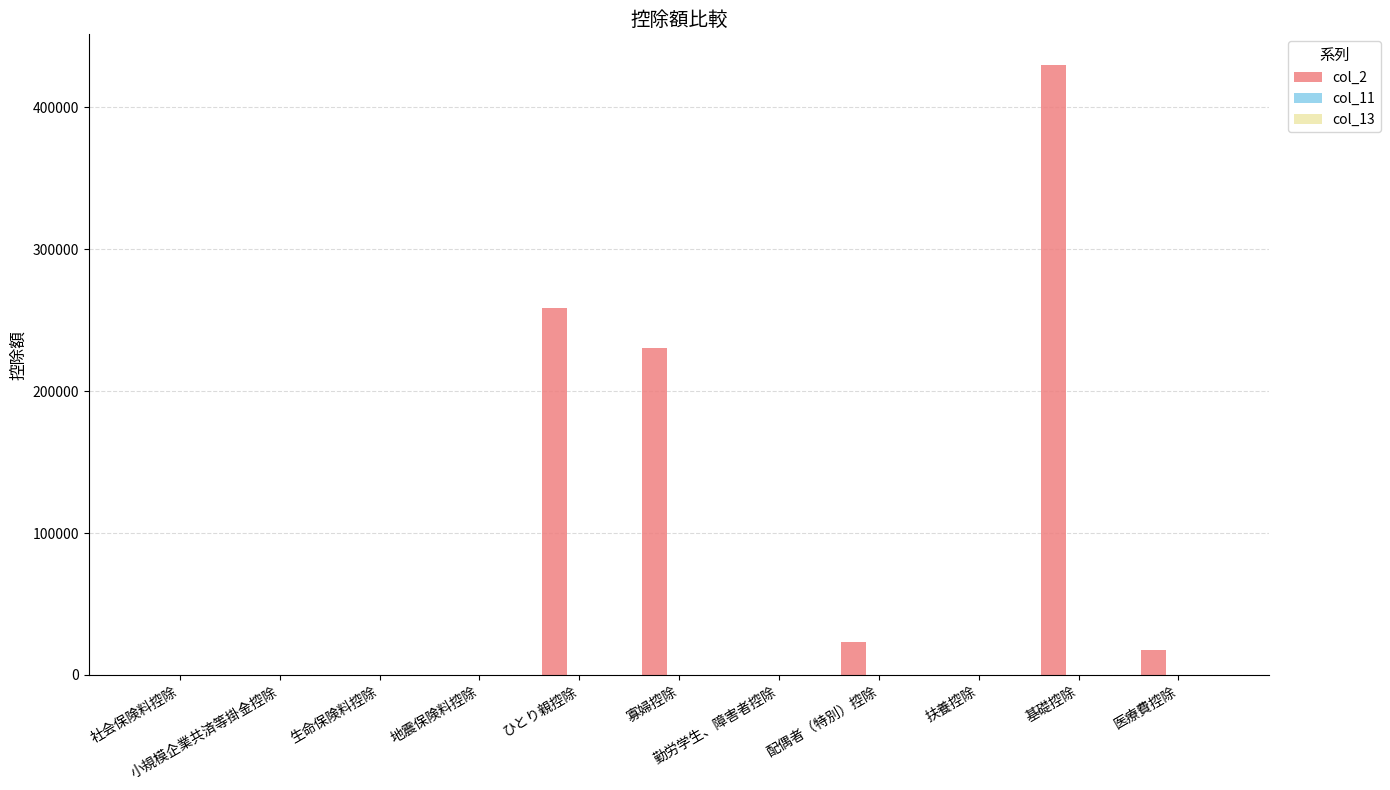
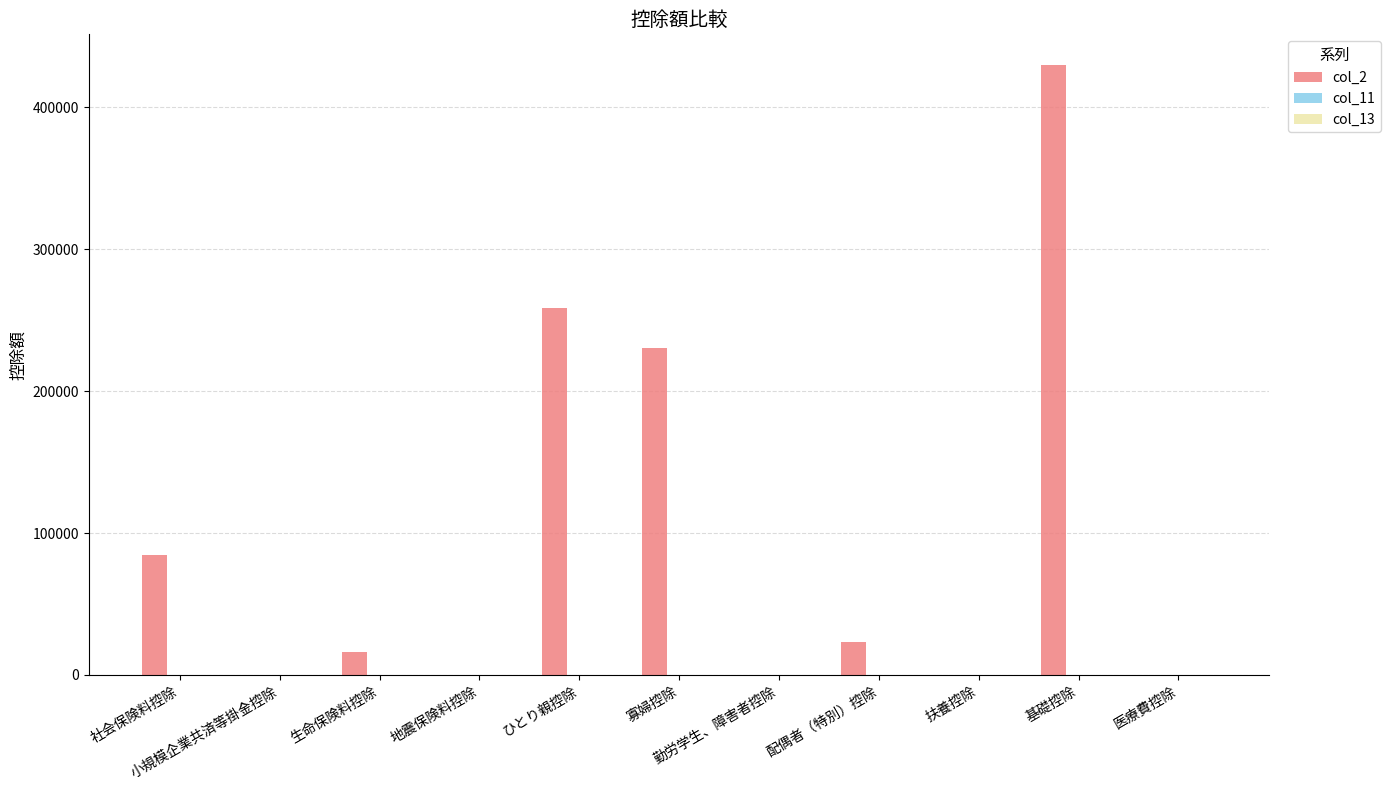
col_2, 社会保険料控除: 0 -> 85000
col_2, 生命保険料控除: 0 -> 16000
col_2, 医療費控除: 17000 -> 0
